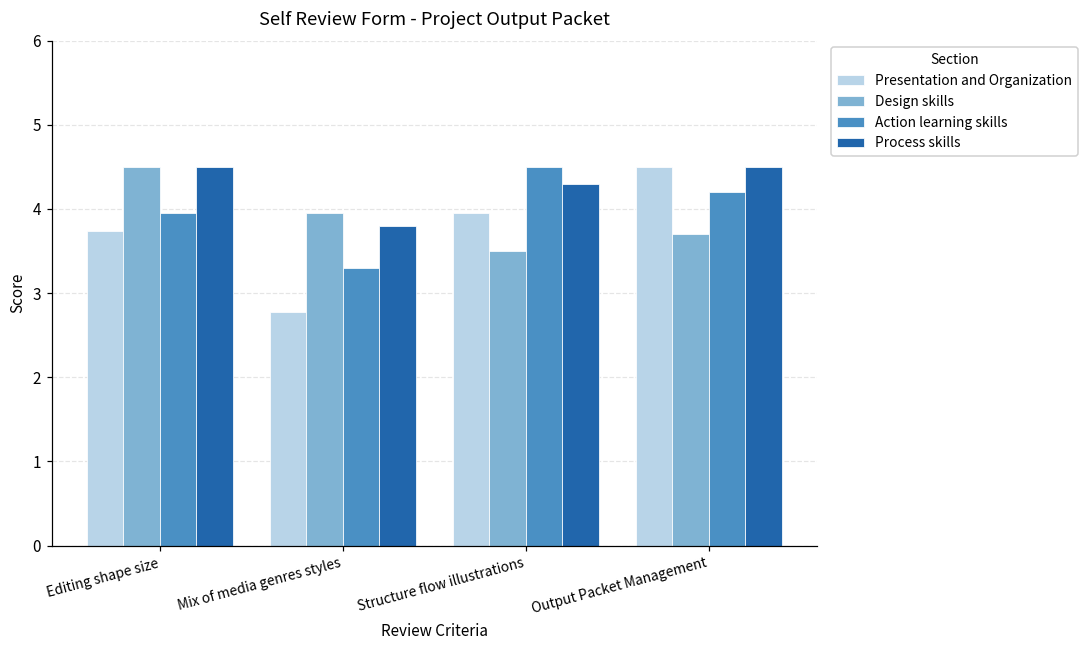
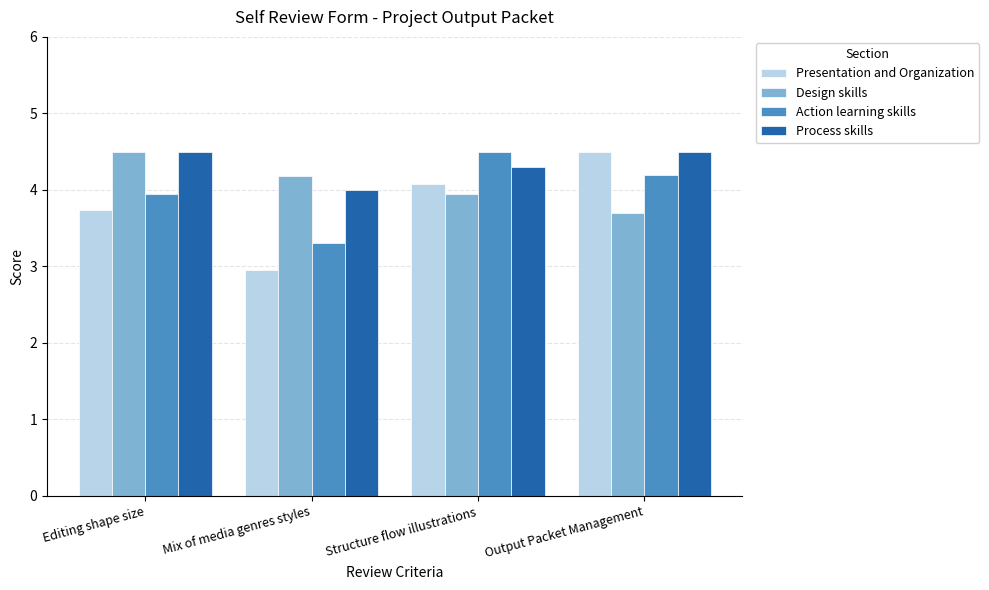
Presentation and Organization, Mix of media genres styles: 2.8 -> 3.0
Design skills, Mix of media genres styles: 4.0 -> 4.2
Process skills, Mix of media genres styles: 3.8 -> 4.0
Presentation and Organization, Structure flow illustrations: 4.0 -> 4.1
Design skills, Structure flow illustrations: 3.5 -> 4.0
